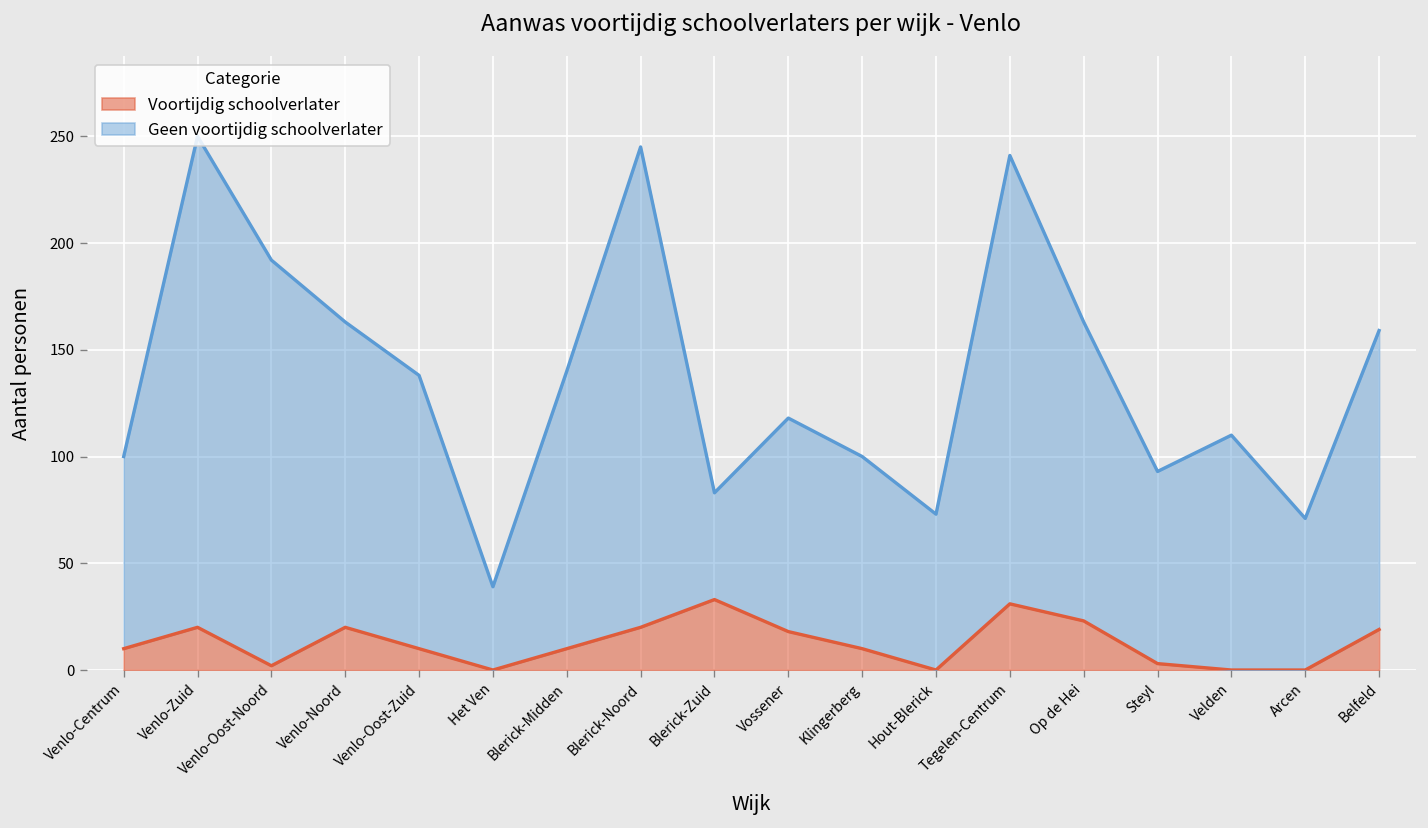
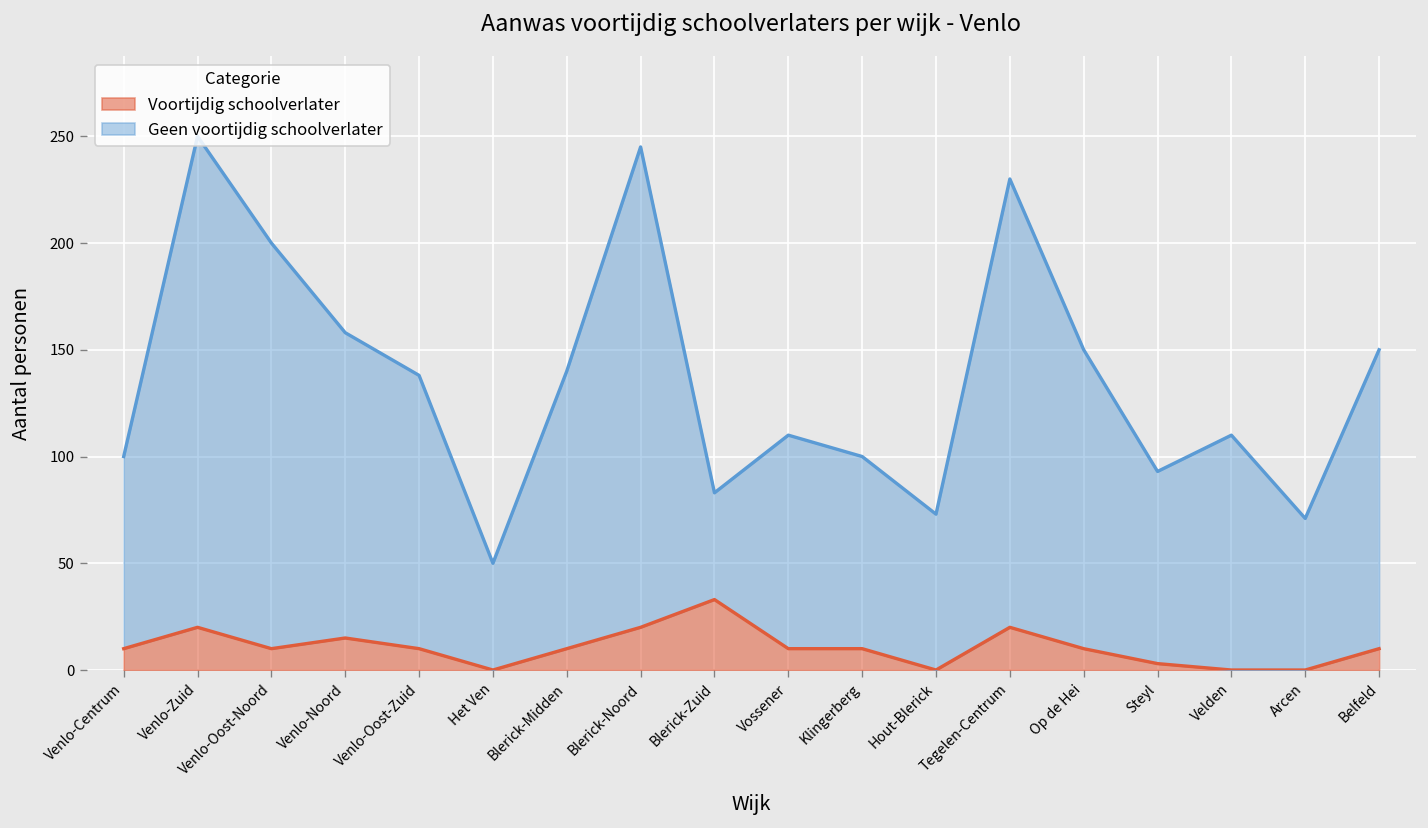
Voortijdig schoolverlater, Venlo-Oost-Noord: 2 -> 10
Voortijdig schoolverlater, Venlo-Noord: 20 -> 15
Geen voortijdig schoolverlater, Het Ven: 39 -> 50
Voortijdig schoolverlater, Vossener: 18 -> 10
Voortijdig schoolverlater, Tegelen-Centrum: 31 -> 20
Voortijdig schoolverlater, Op de Hei: 23 -> 10
Voortijdig schoolverlater, Belfeld: 19 -> 10
